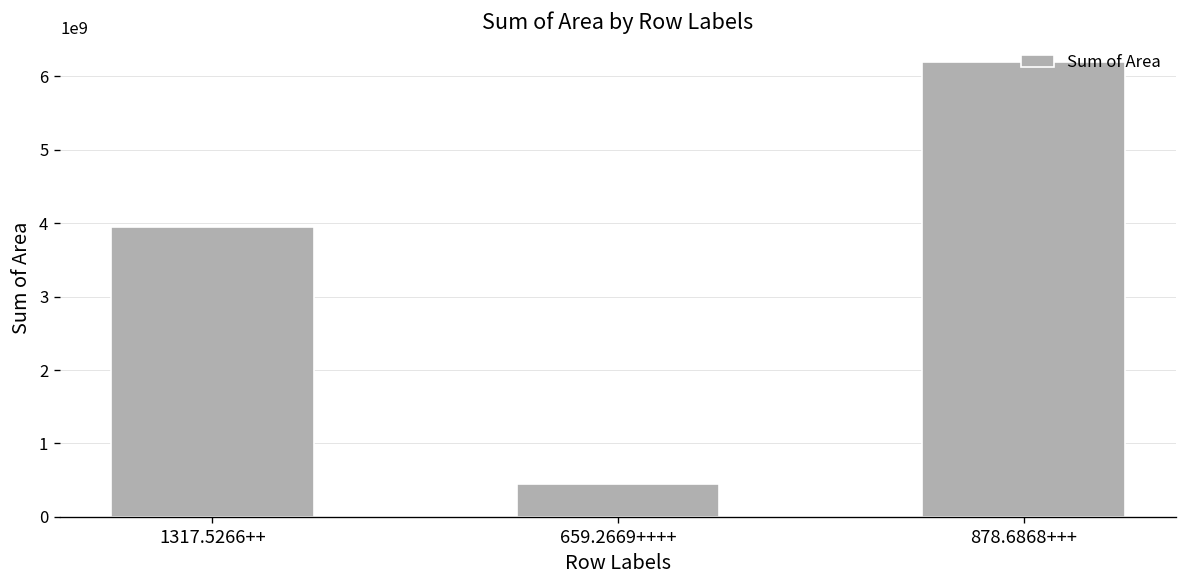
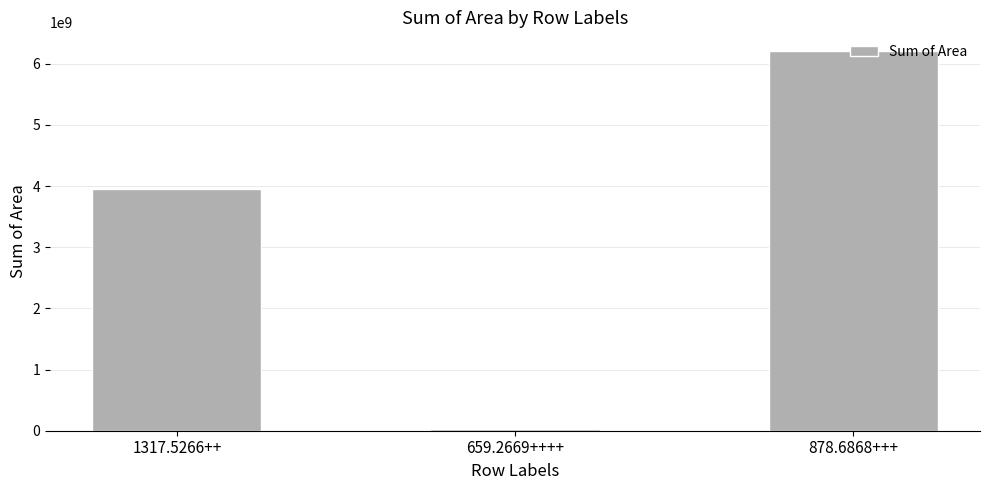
659.2669++++: 400000000 -> 0
